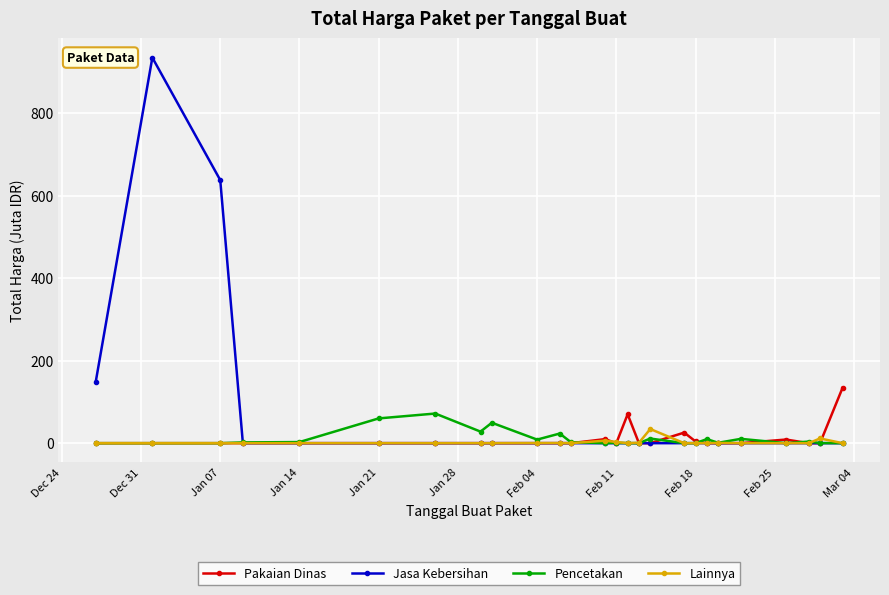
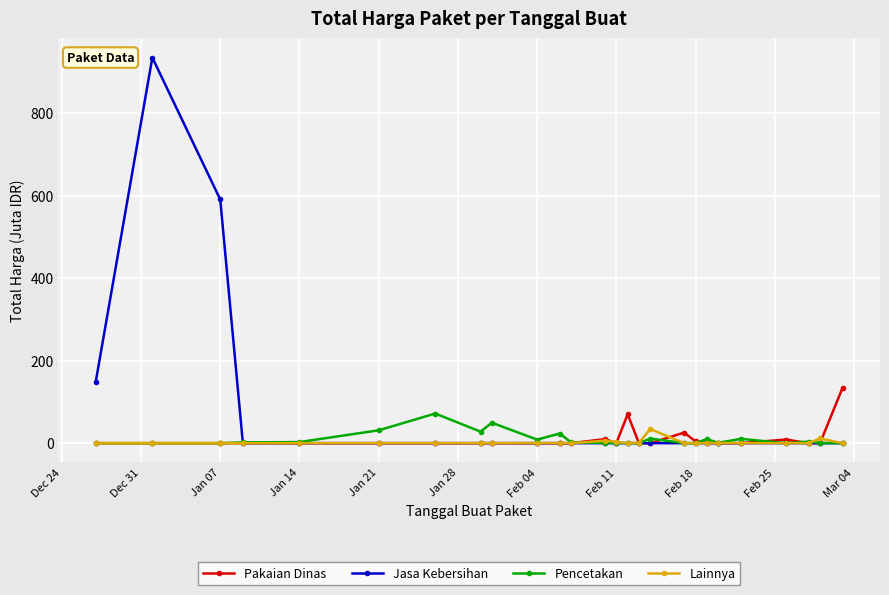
Jasa Kebersihan, Jan 07: 640 -> 590
Pencetakan, Jan 21: 60 -> 30
